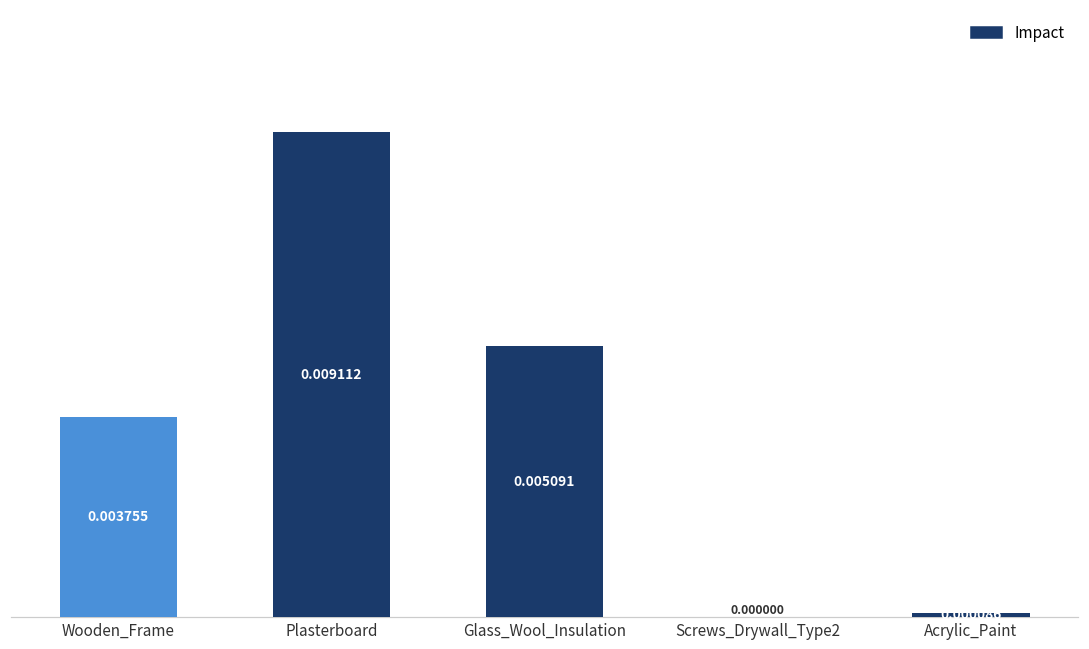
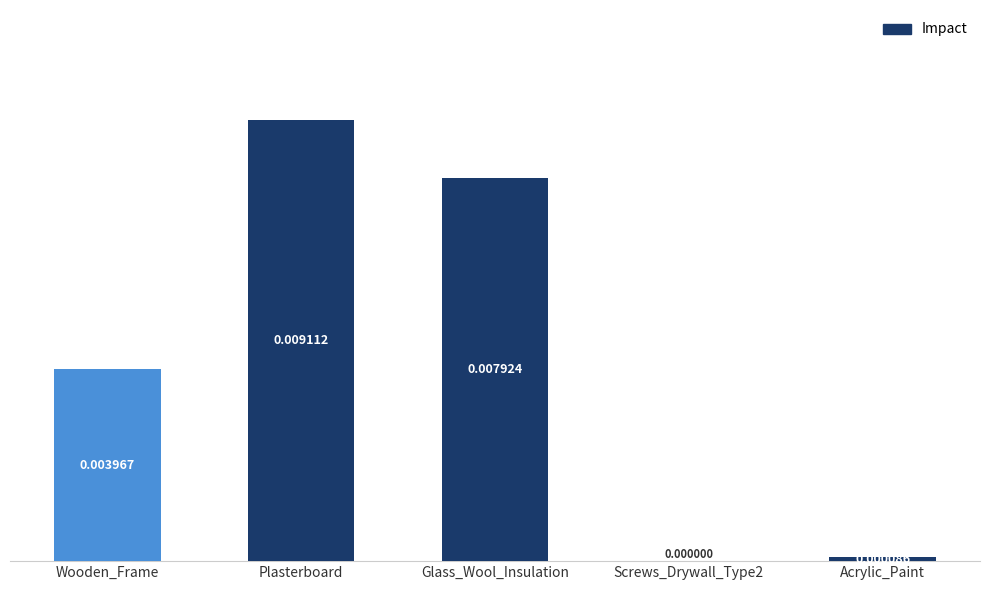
Wooden_Frame: 0.003755 -> 0.003967
Glass_Wool_Insulation: 0.005091 -> 0.007924
